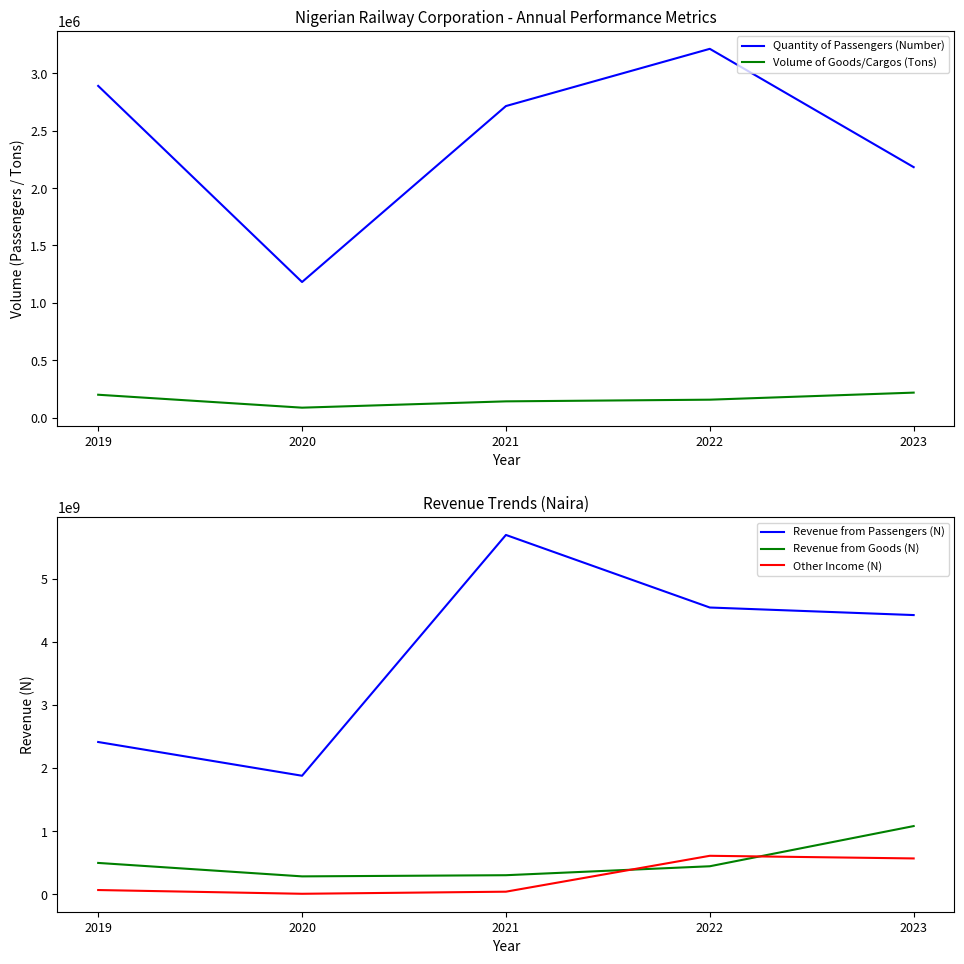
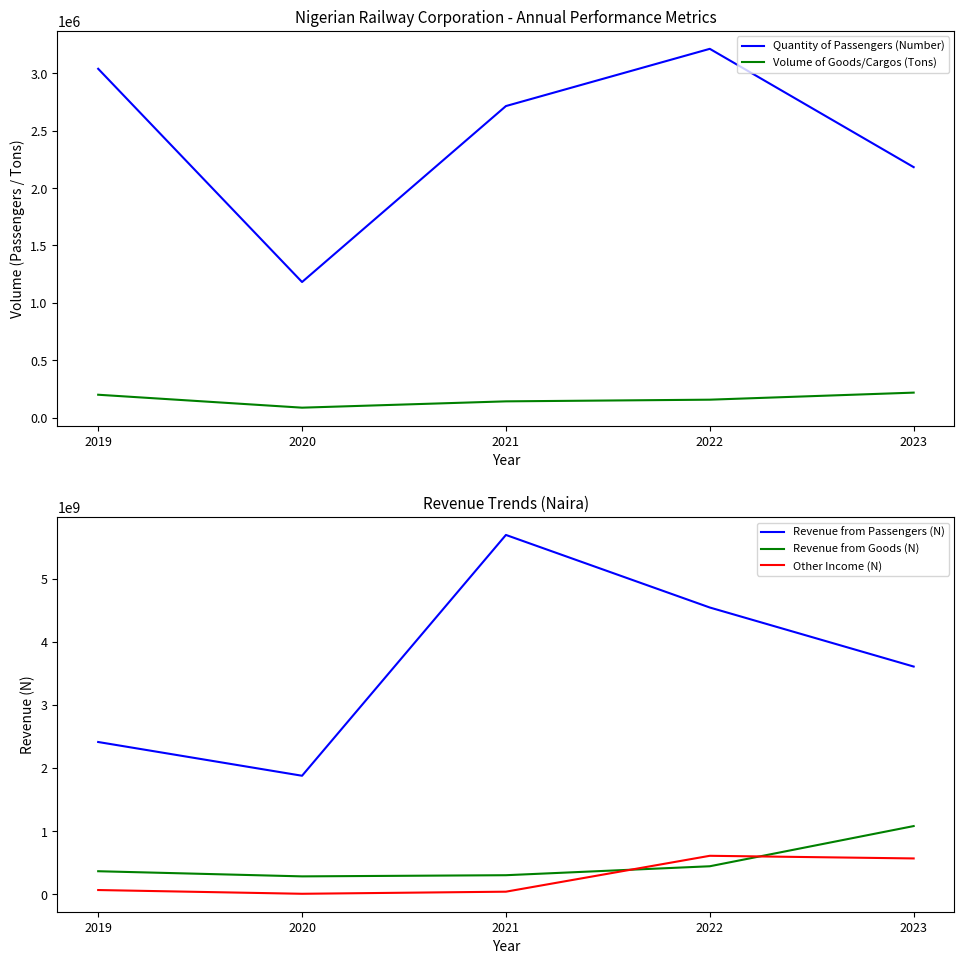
Nigerian Railway Corporation - Annual Performance Metrics, Quantity of Passengers (Number), 2019: 2890000 -> 3040000
Revenue Trends (Naira), Revenue from Goods (N), 2019: 500000000 -> 400000000
Revenue Trends (Naira), Revenue from Passengers (N), 2023: 4400000000 -> 3600000000
